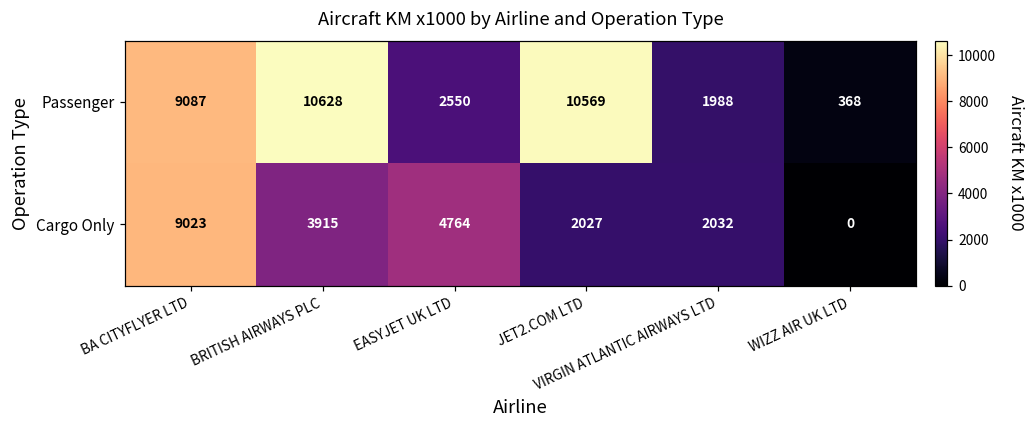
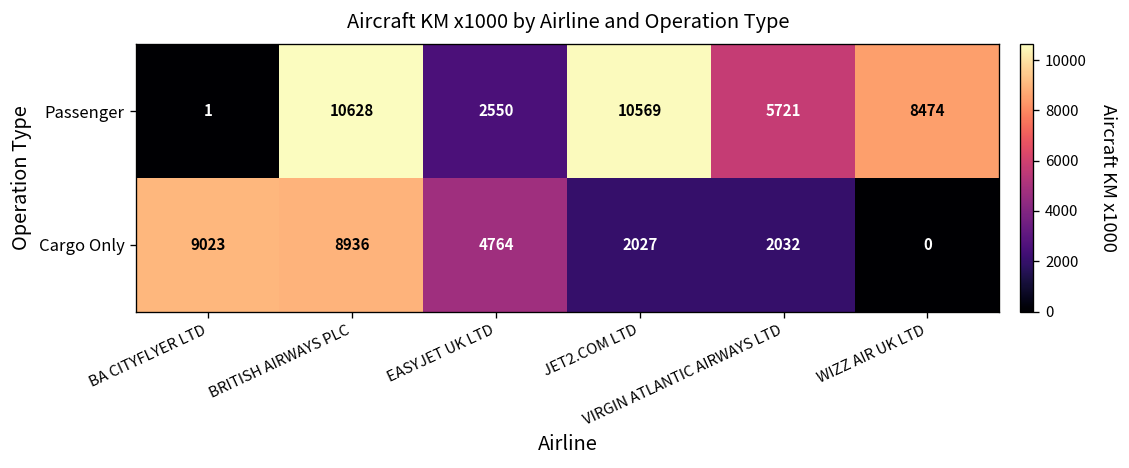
Passenger, BA CITYFLYER LTD: 9087 -> 1
Passenger, VIRGIN ATLANTIC AIRWAYS LTD: 1988 -> 5721
Passenger, WIZZ AIR UK LTD: 368 -> 8474
Cargo Only, BRITISH AIRWAYS PLC: 3915 -> 8936
